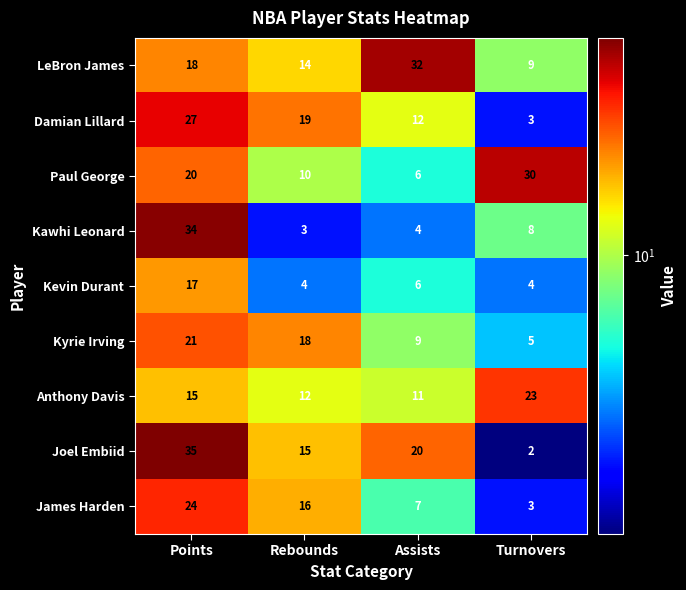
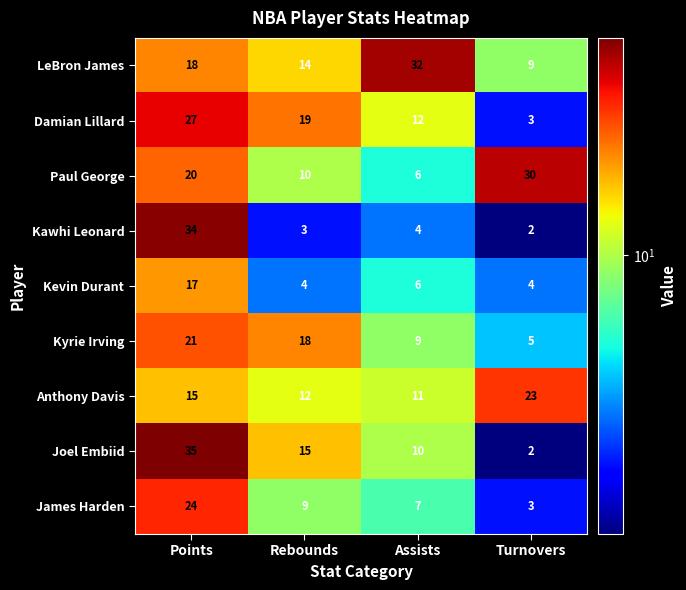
Kawhi Leonard, Turnovers: 8 -> 2
Joel Embiid, Assists: 20 -> 10
James Harden, Rebounds: 16 -> 9
